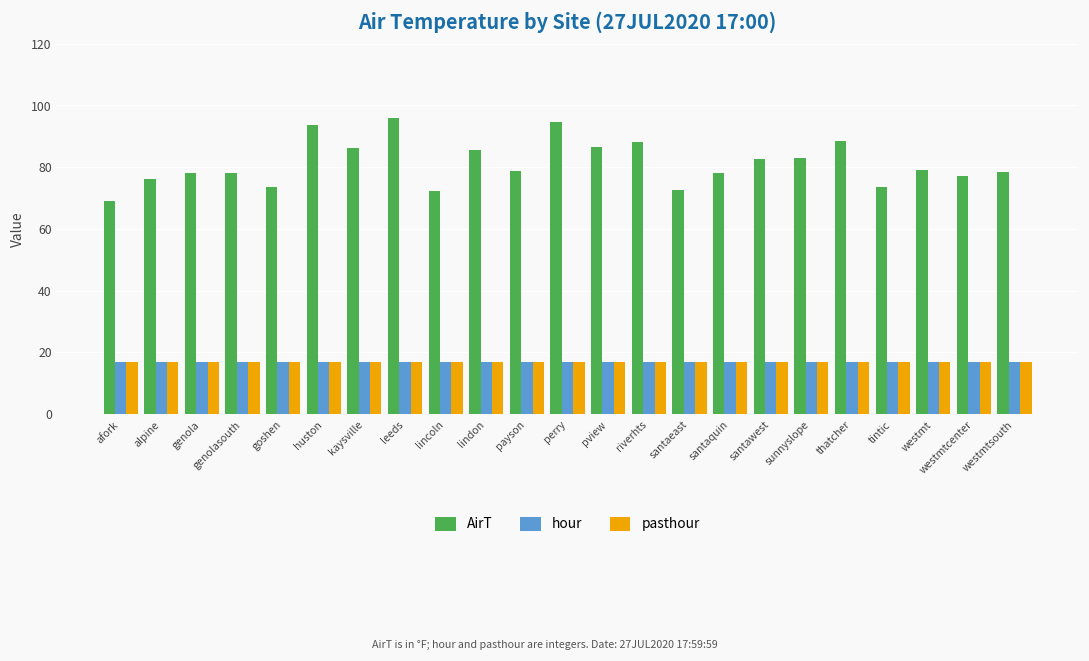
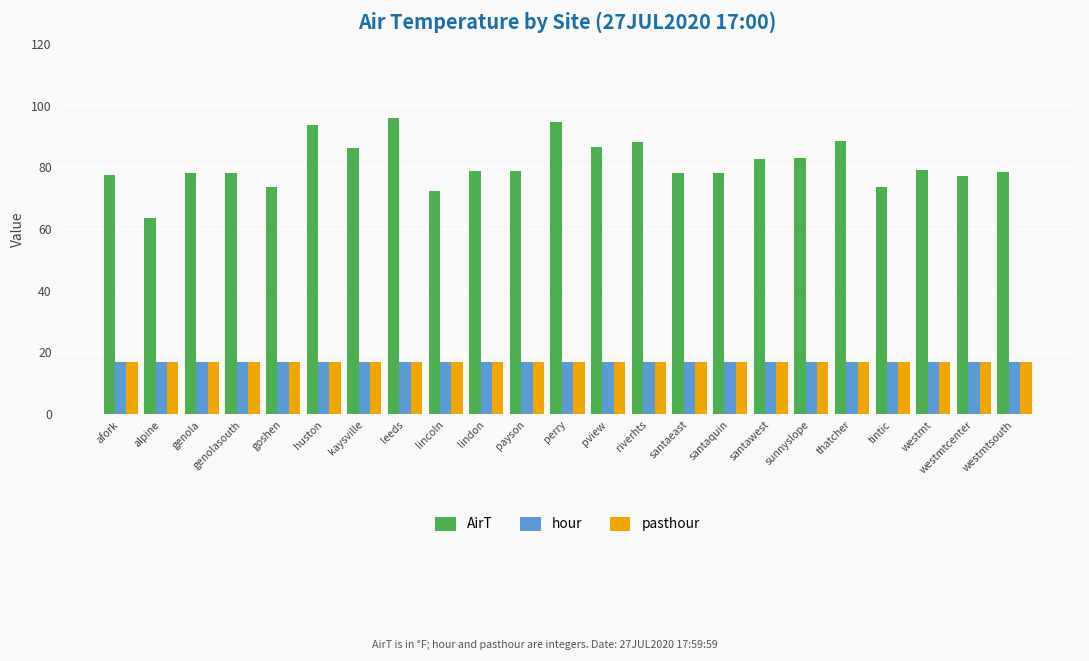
AirT, afork: 69 -> 77
AirT, alpine: 76 -> 63
AirT, lindon: 85 -> 79
AirT, santaeast: 73 -> 78
